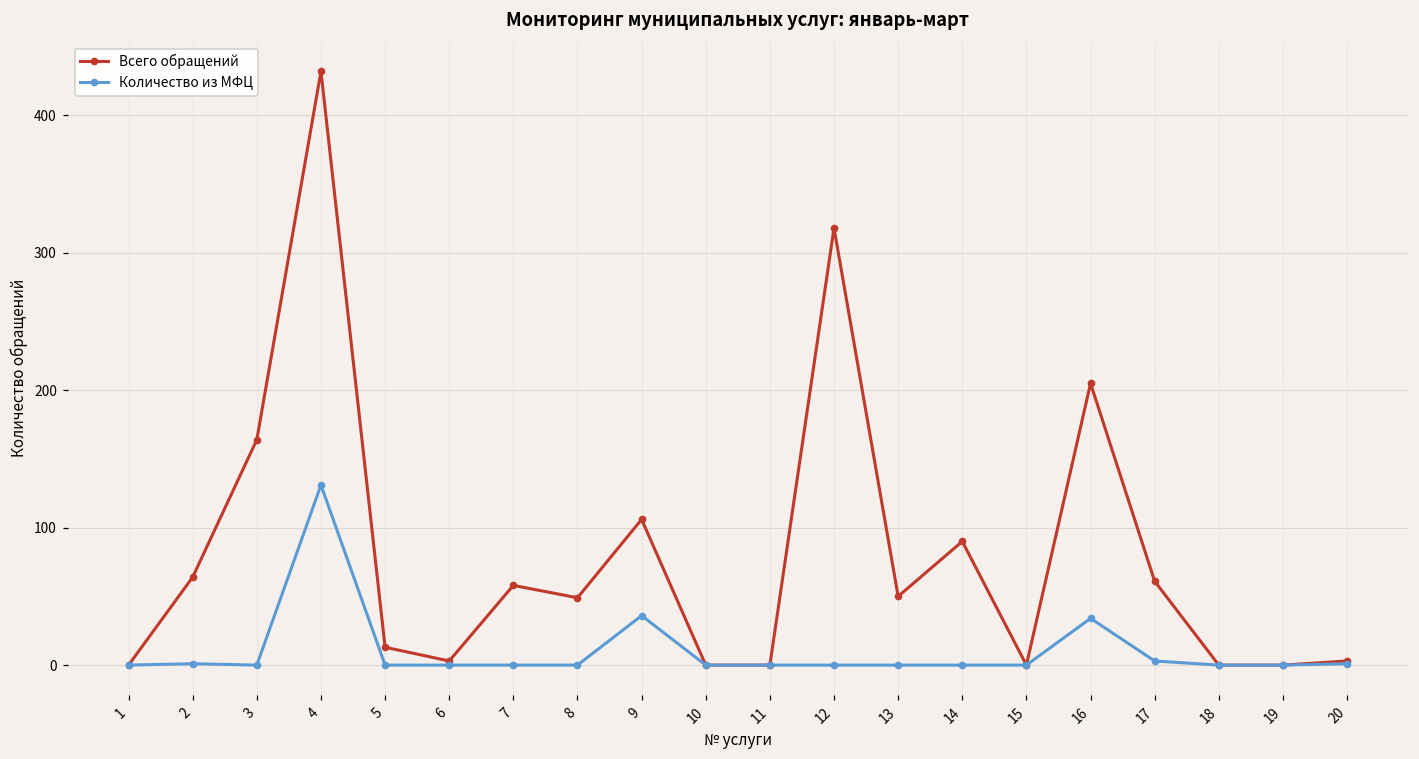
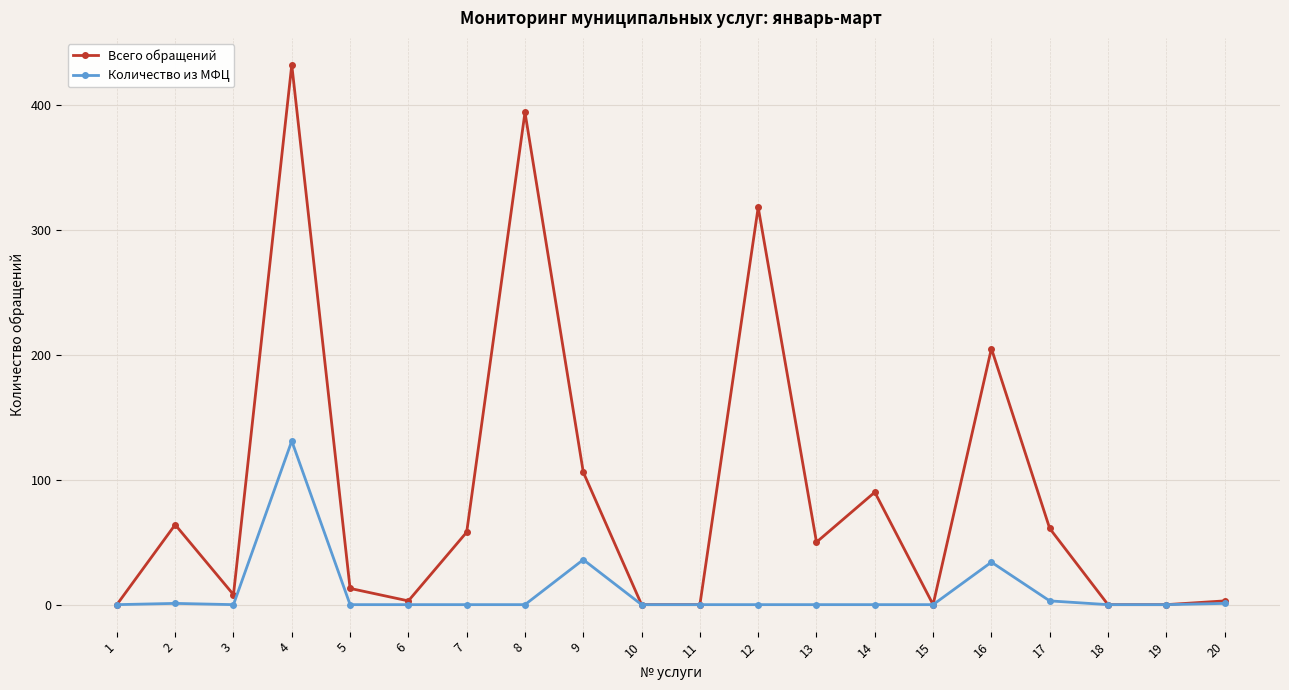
Всего обращений, 3: 164 -> 8
Всего обращений, 8: 49 -> 394
